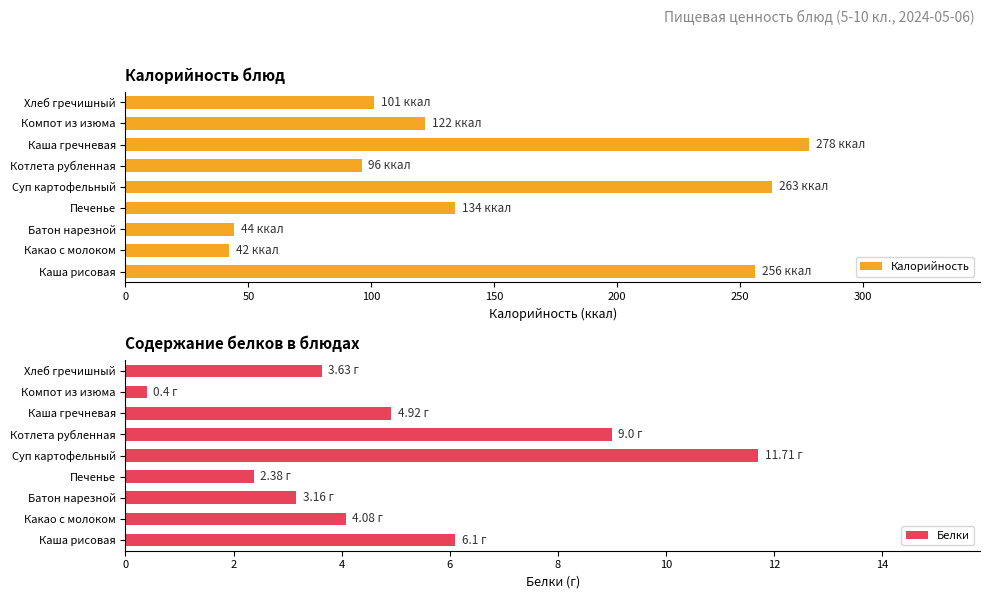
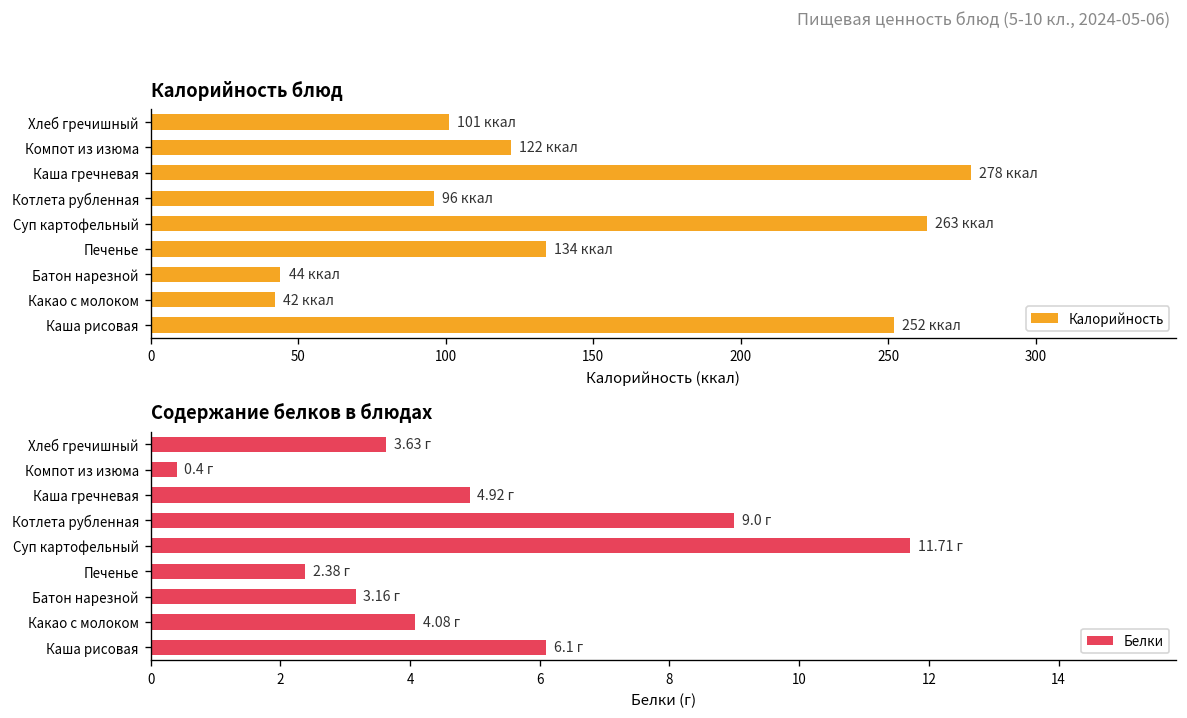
Калорийность блюд, Каша рисовая: 256 -> 252
